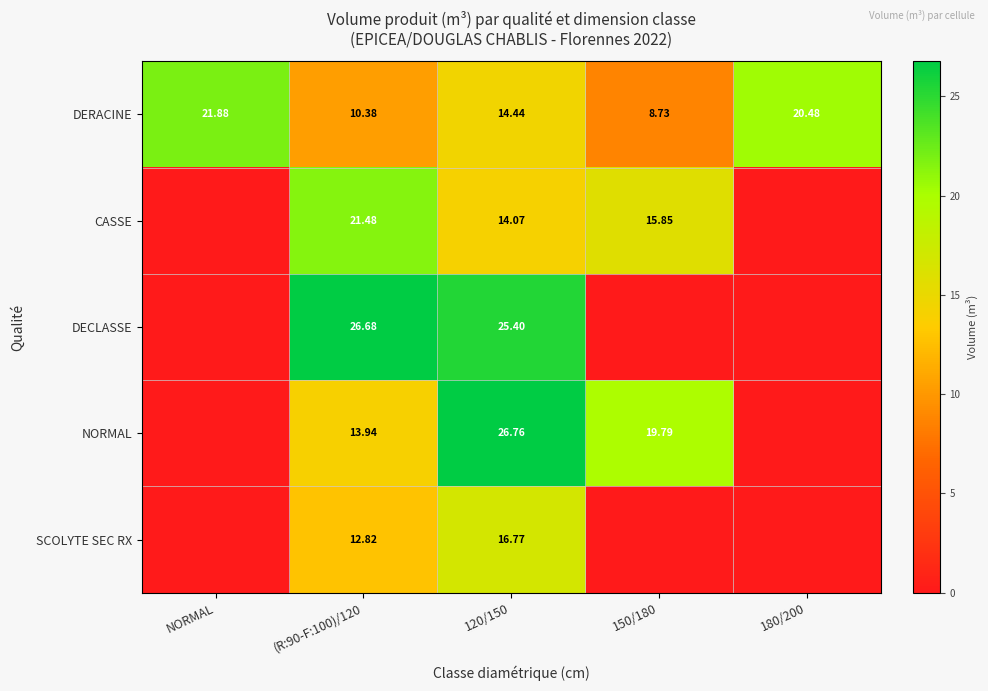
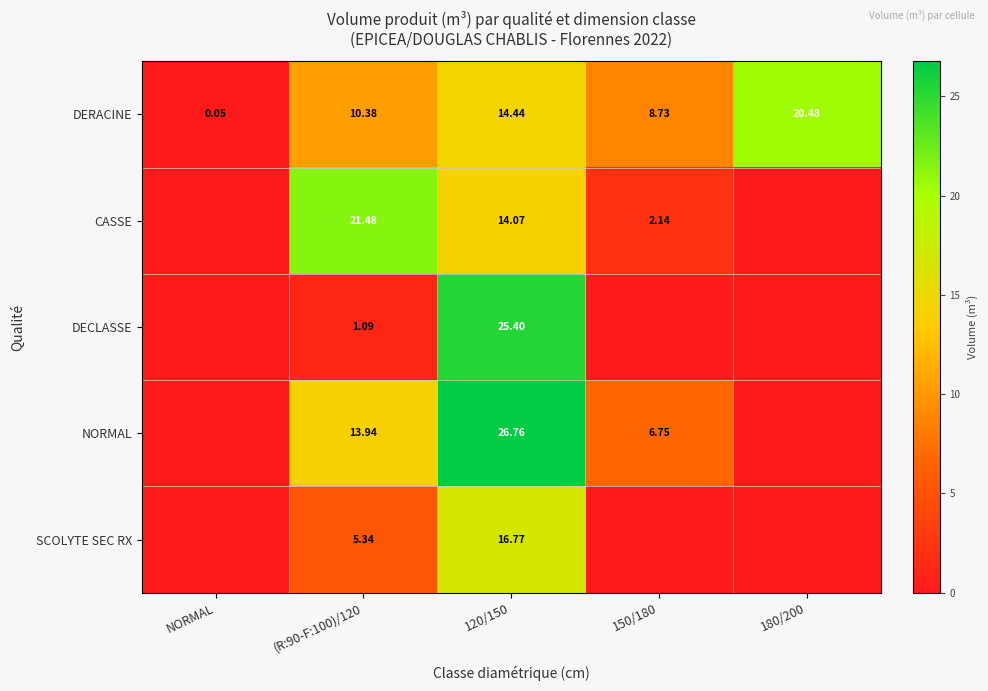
DERACINE, NORMAL: 21.88 -> 0.05
CASSE, 150/180: 15.85 -> 2.14
DECLASSE, (R:90-F:100)/120: 26.68 -> 1.09
NORMAL, 150/180: 19.79 -> 6.75
SCOLYTE SEC RX, (R:90-F:100)/120: 12.82 -> 5.34
